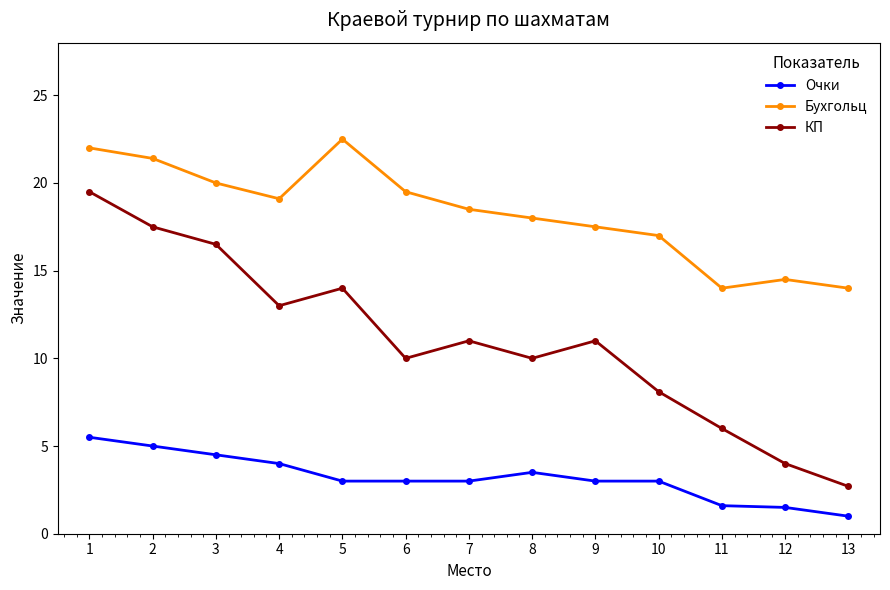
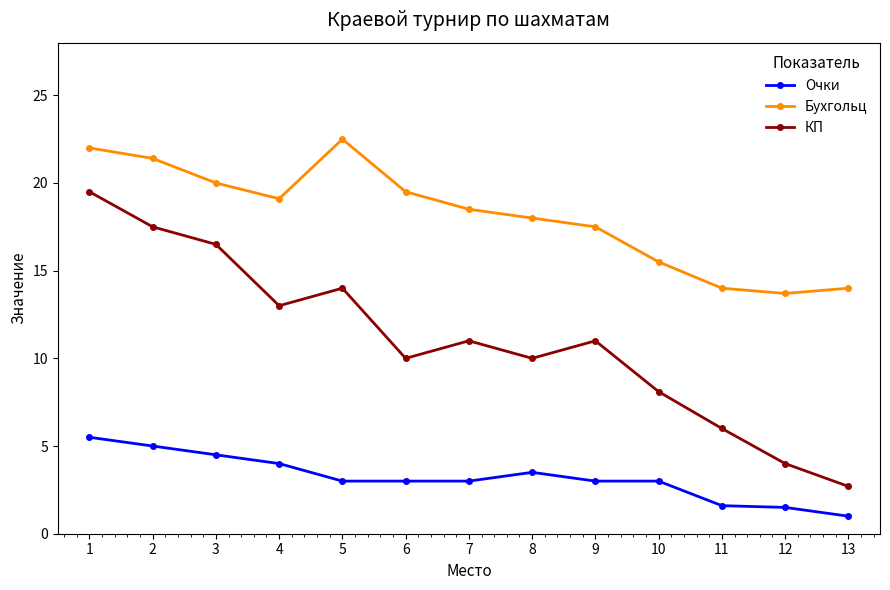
Бухгольц, 10: 17.0 -> 15.5
Бухгольц, 12: 14.5 -> 13.7
